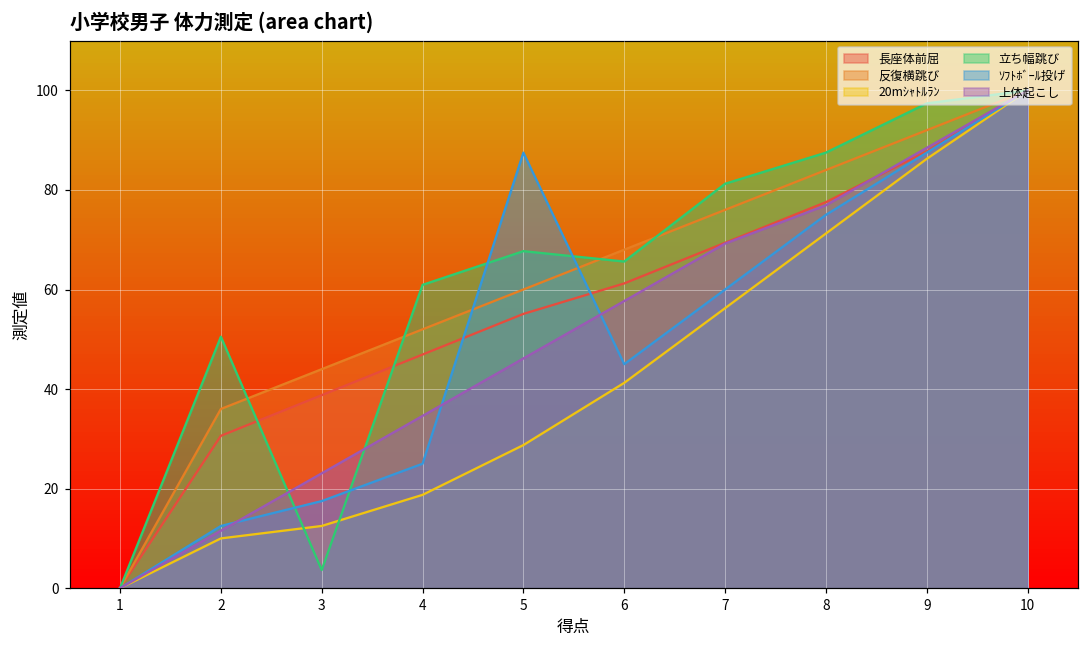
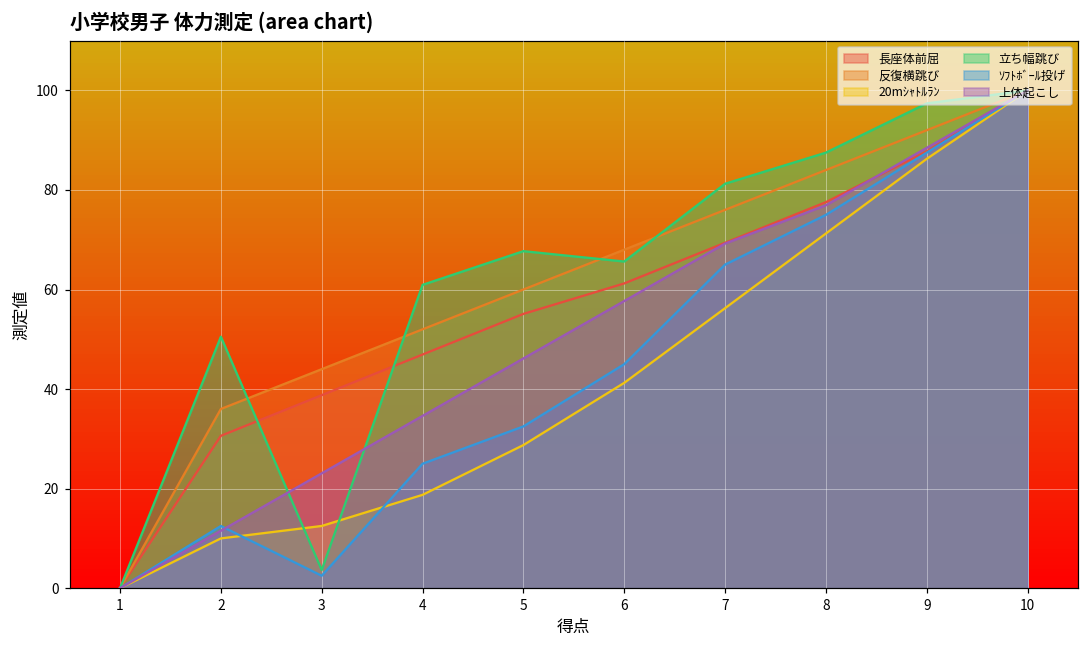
ｿﾌﾄﾎﾞｰﾙ投げ, 3: 18 -> 3
ｿﾌﾄﾎﾞｰﾙ投げ, 5: 88 -> 33
ｿﾌﾄﾎﾞｰﾙ投げ, 7: 60 -> 65
